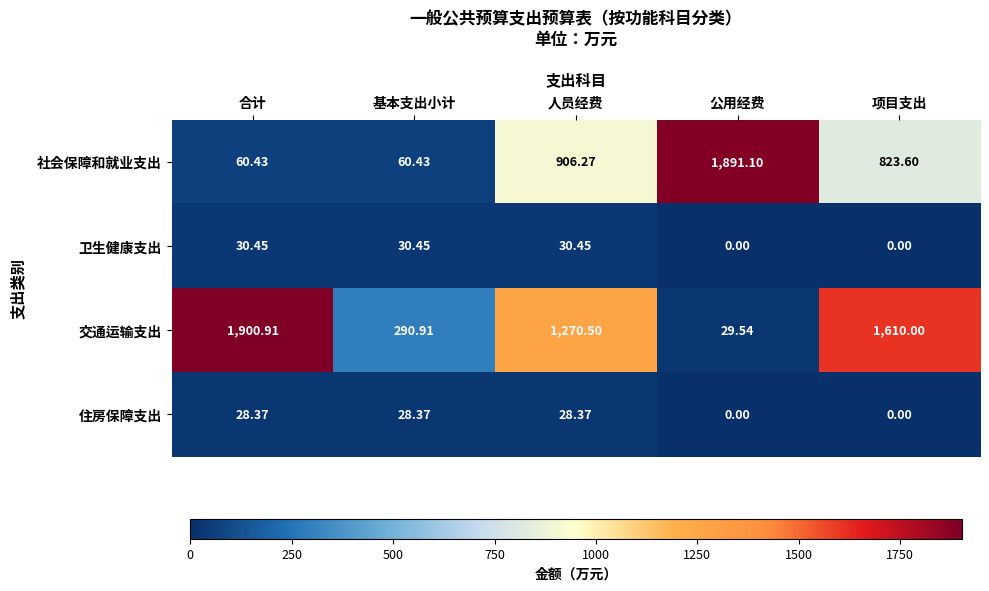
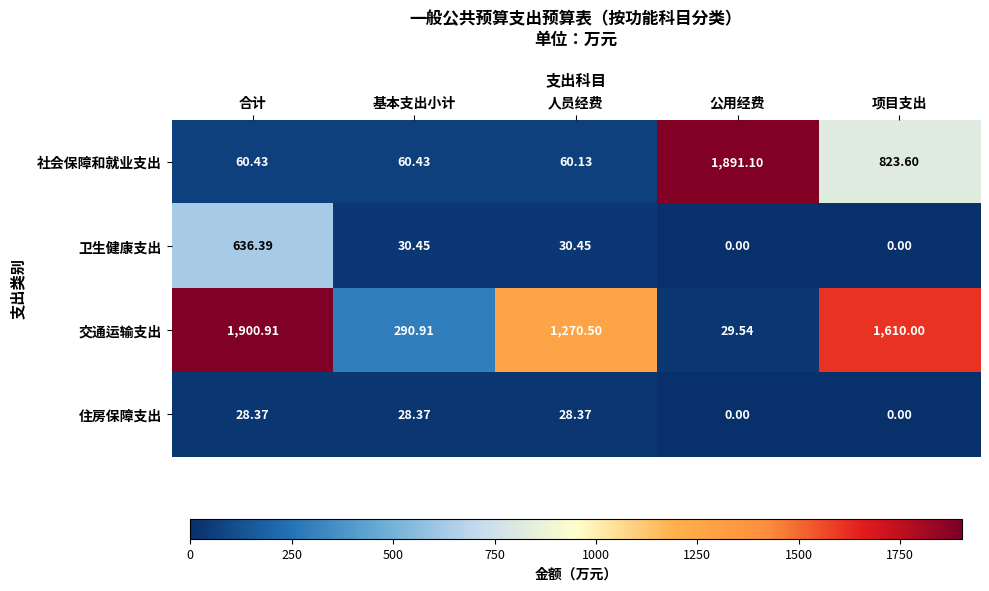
社会保障和就业支出, 人员经费: 906.27 -> 60.13
卫生健康支出, 合计: 30.45 -> 636.39
